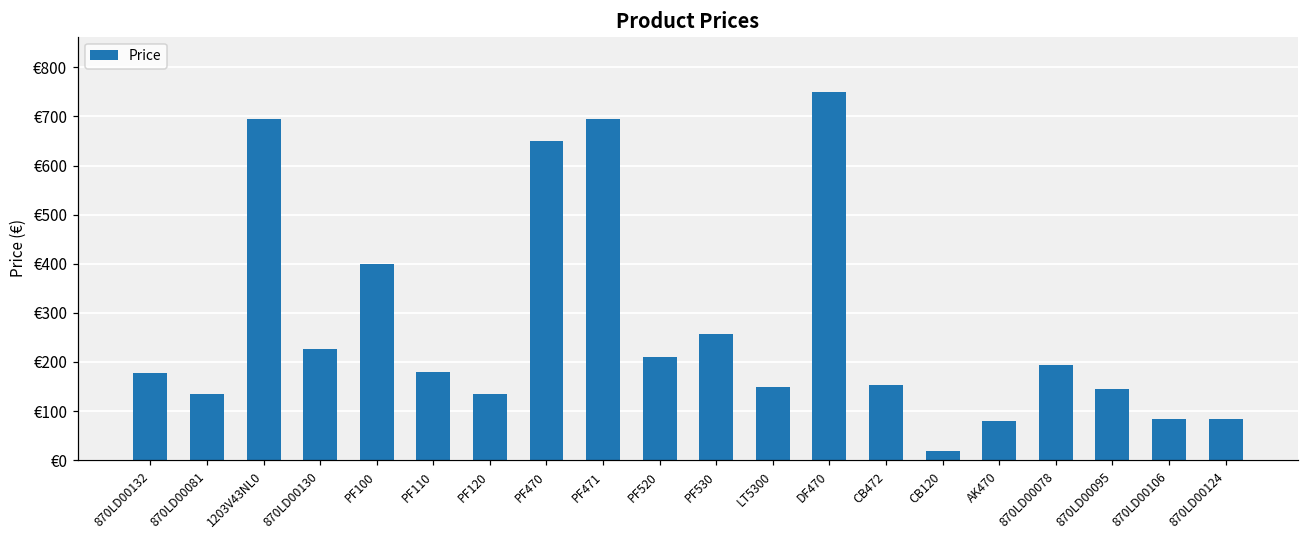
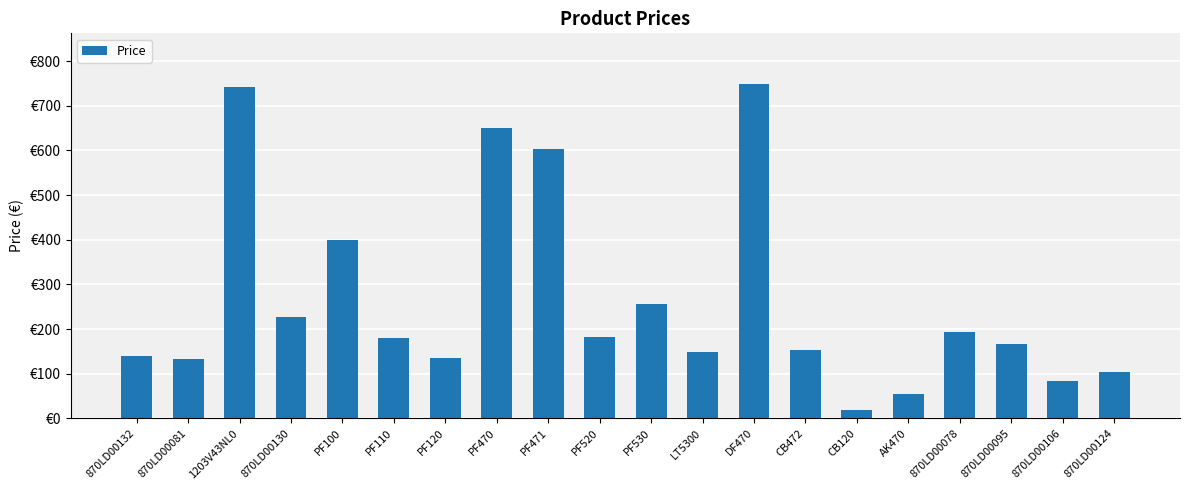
870LD00132: €180 -> €140
1203V43NL0: €700 -> €740
PF471: €690 -> €600
PF520: €210 -> €180
AK470: €80 -> €50
870LD00095: €150 -> €170
870LD00124: €80 -> €100
